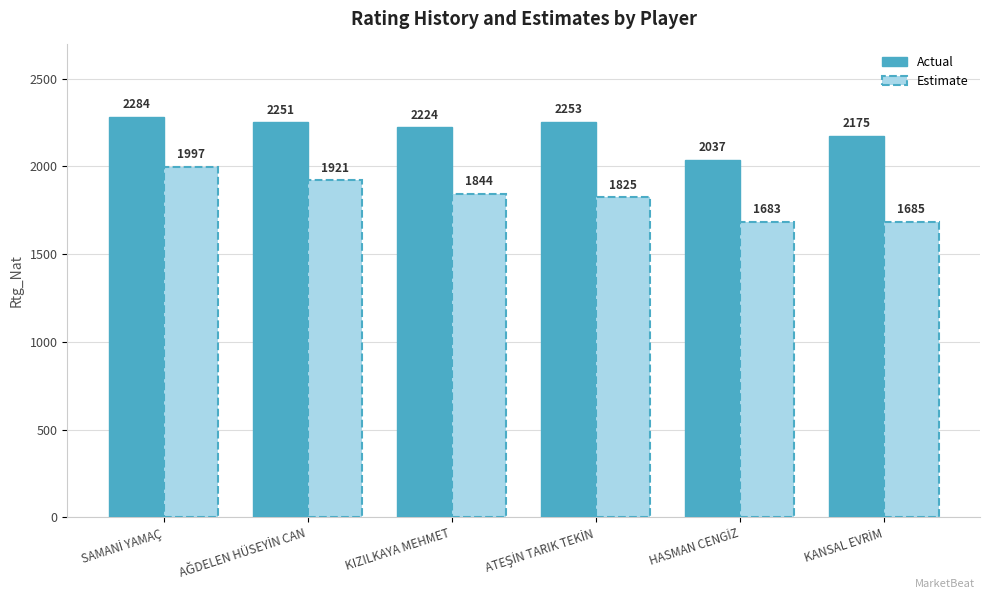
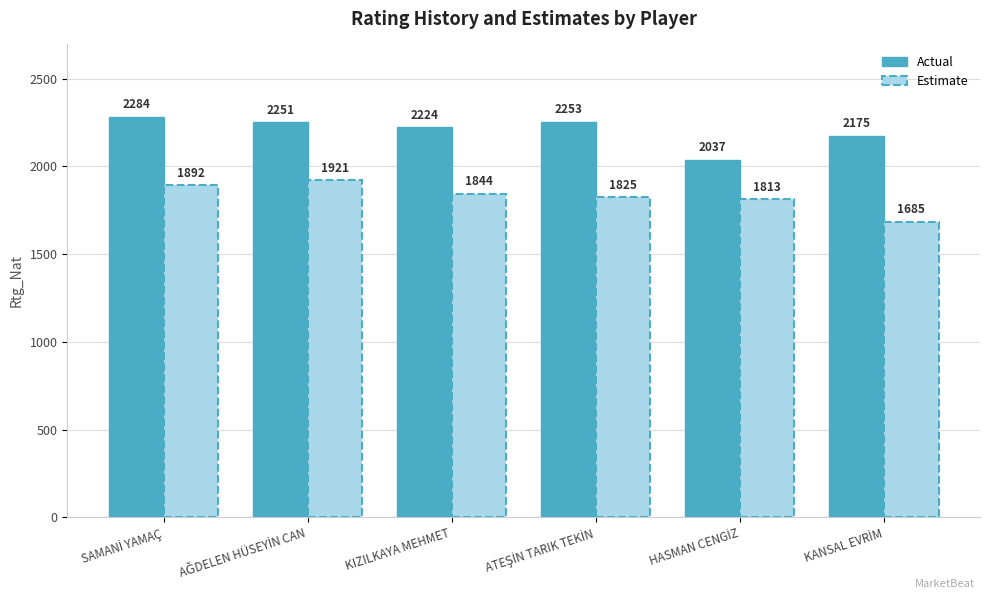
Estimate, SAMANİ YAMAÇ: 1997 -> 1892
Estimate, HASMAN CENGİZ: 1683 -> 1813
